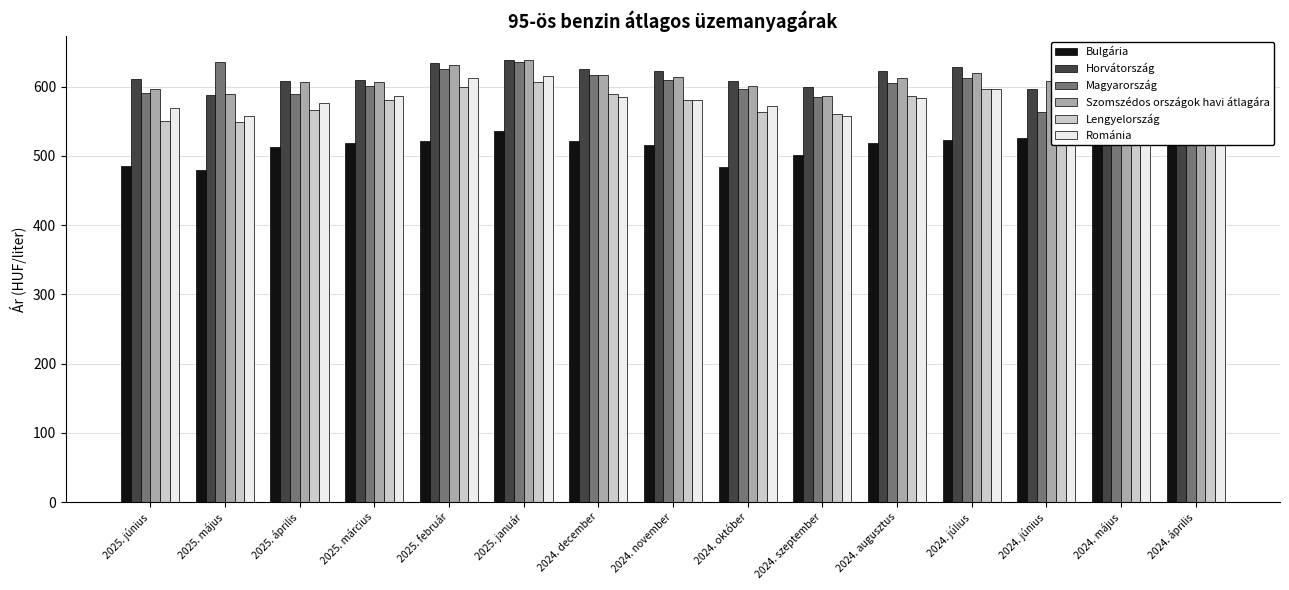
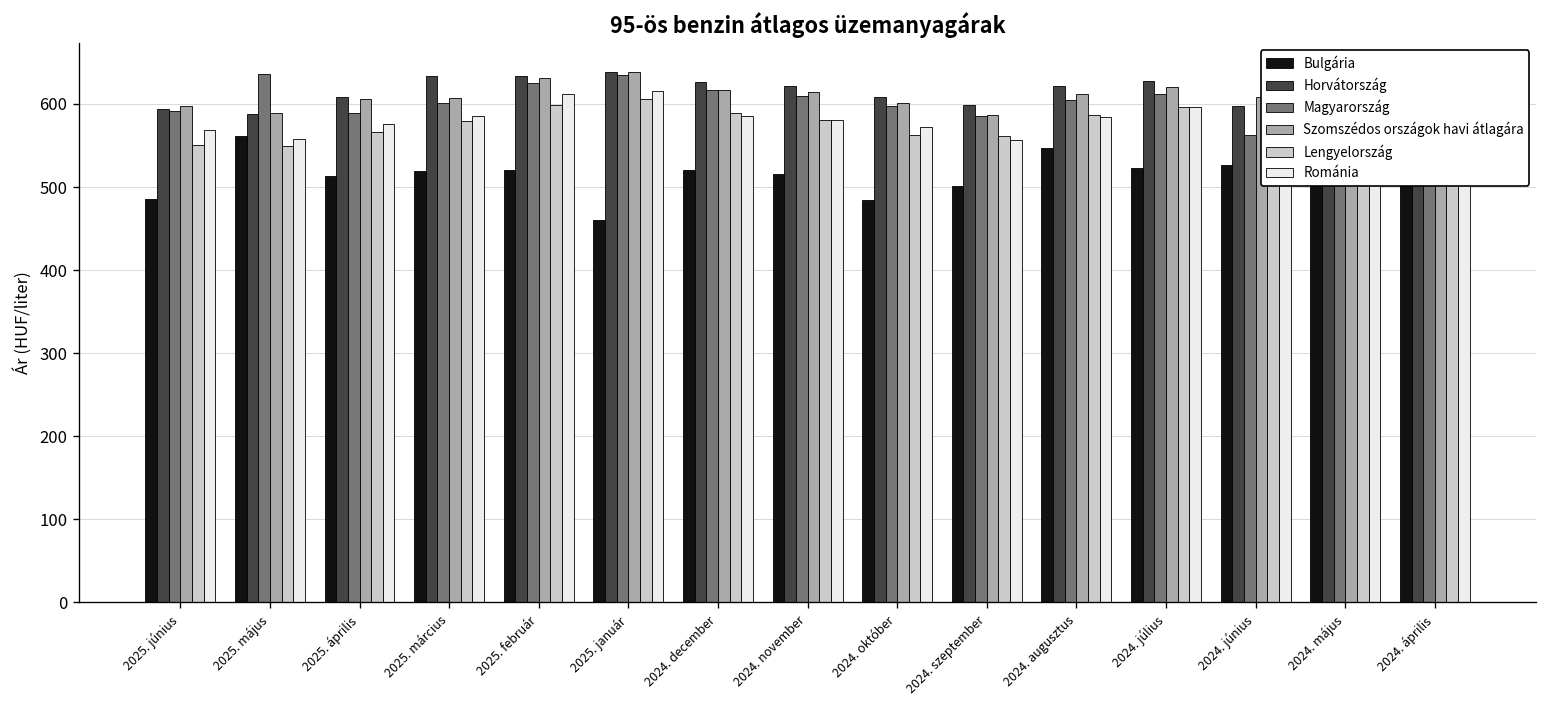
Horvátország, 2025. június: 610 -> 590
Bulgária, 2025. május: 480 -> 560
Horvátország, 2025. március: 610 -> 630
Bulgária, 2025. január: 540 -> 460
Bulgária, 2024. augusztus: 520 -> 550
